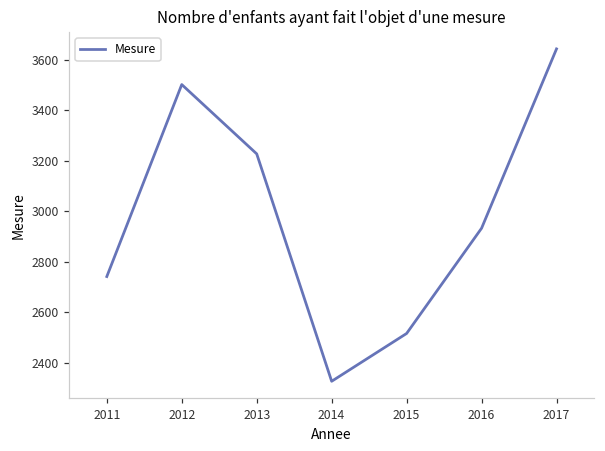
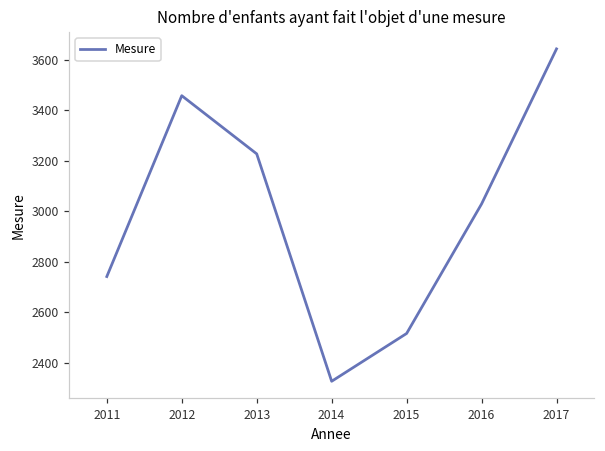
2012: 3500 -> 3460
2016: 2930 -> 3030
